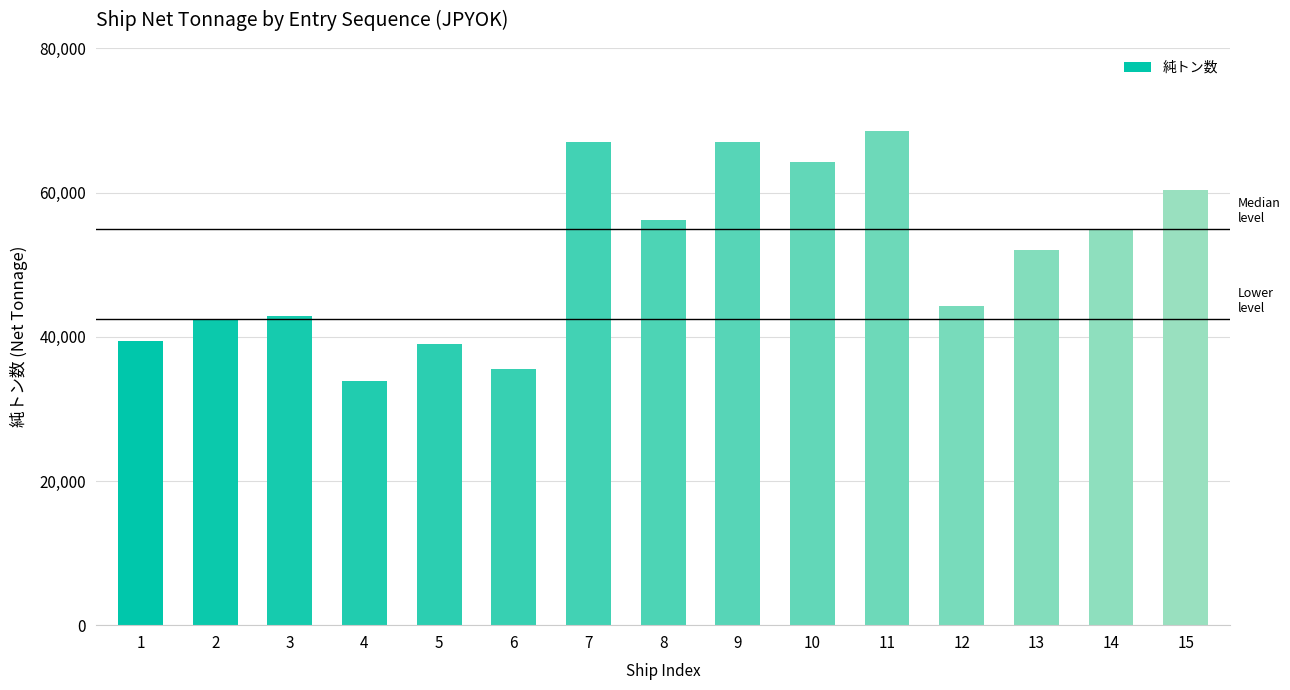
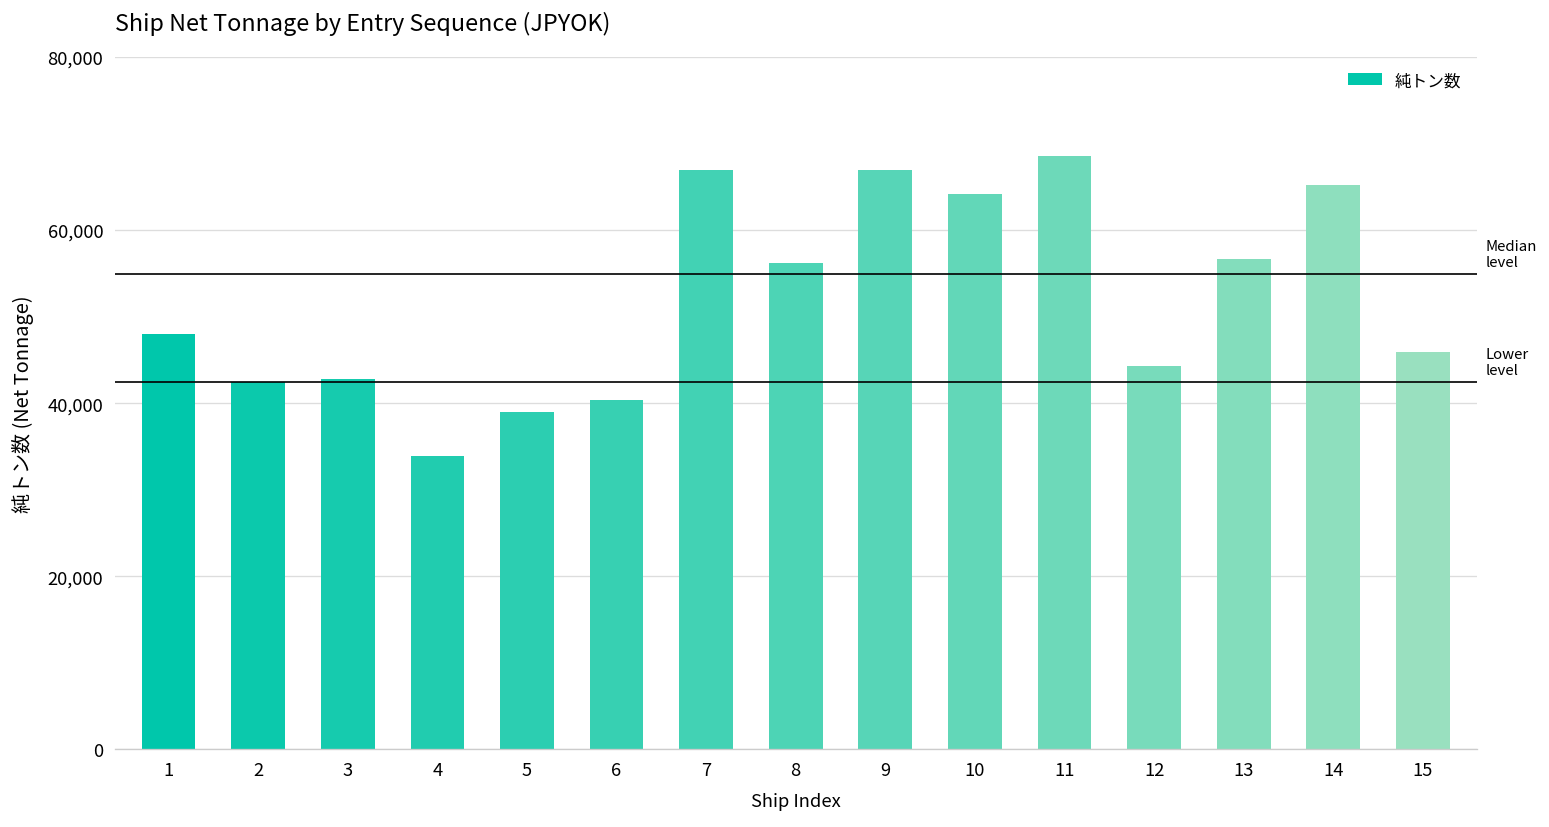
1: 39,000 -> 48,000
6: 35,000 -> 40,000
13: 52,000 -> 57,000
14: 55,000 -> 65,000
15: 60,000 -> 46,000
